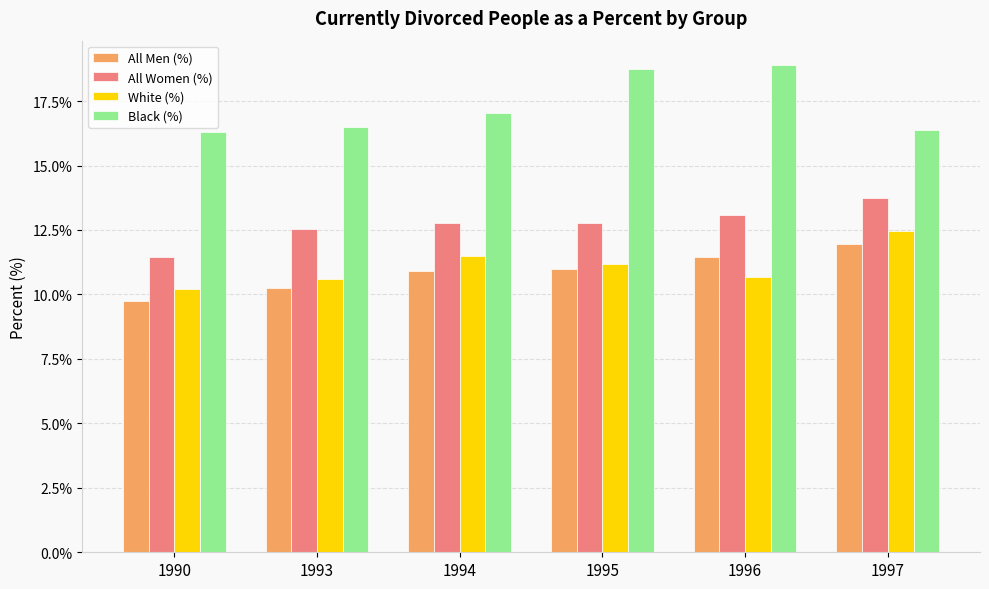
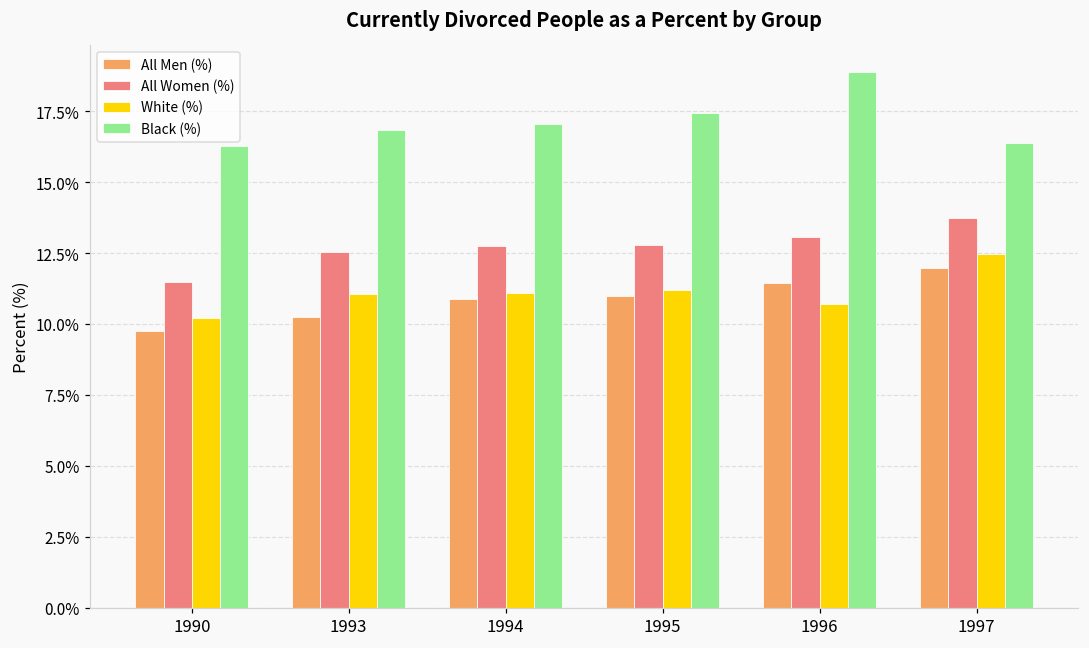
White (%), 1993: 10.6% -> 11.0%
Black (%), 1993: 16.5% -> 16.8%
White (%), 1994: 11.5% -> 11.1%
Black (%), 1995: 18.8% -> 17.4%
